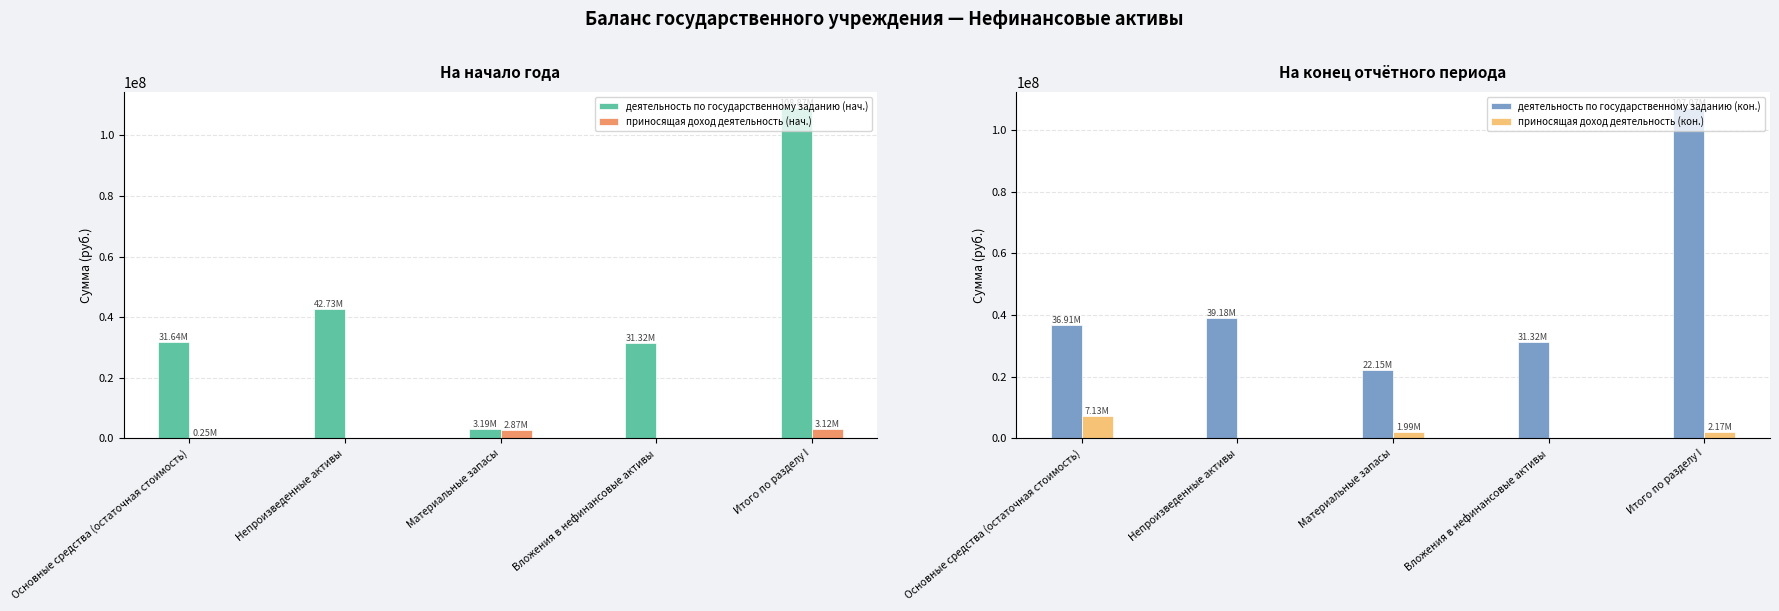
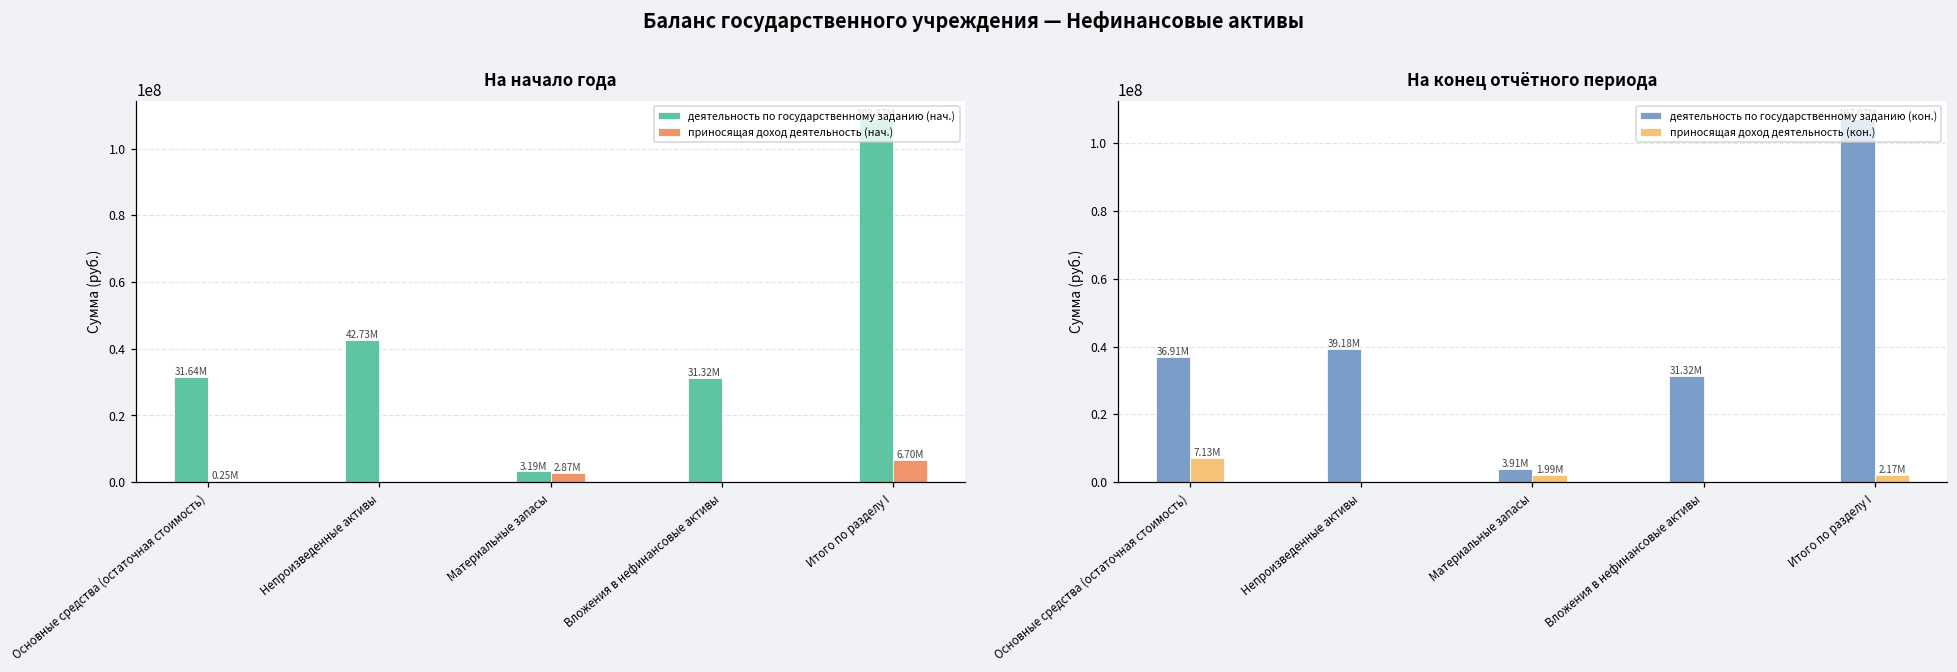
На начало года, приносящая доход деятельность (нач.), Итого по разделу I: 3.12M -> 6.70M
На конец отчётного периода, деятельность по государственному заданию (кон.), Материальные запасы: 22.15M -> 3.91M
